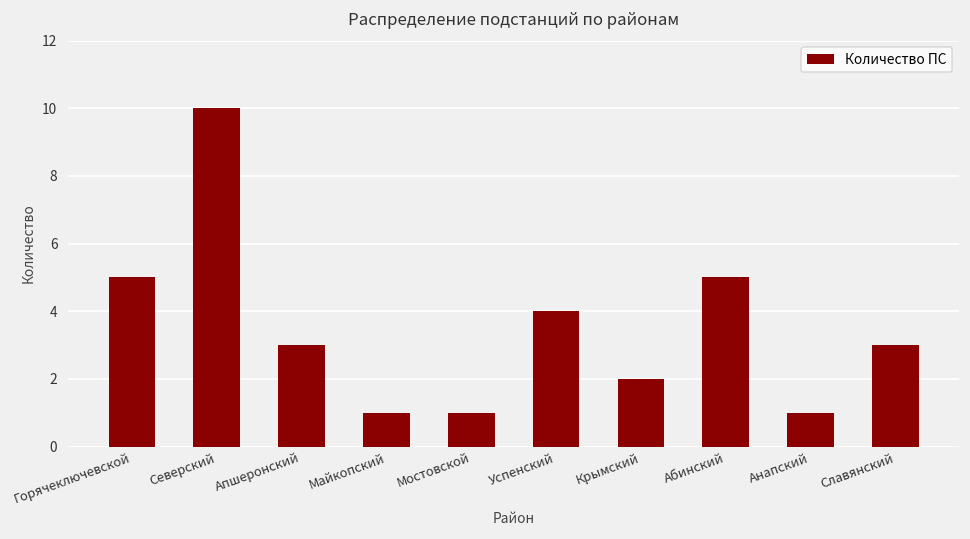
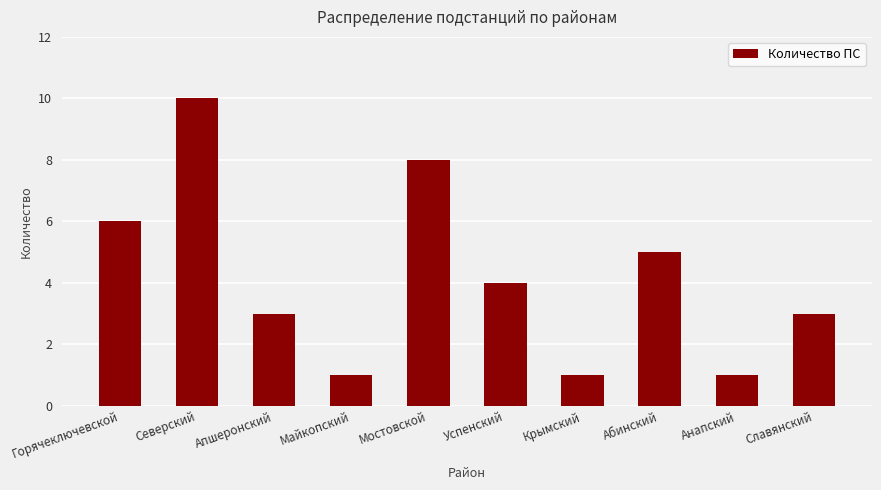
Горячеключевской: 5 -> 6
Мостовской: 1 -> 8
Крымский: 2 -> 1
